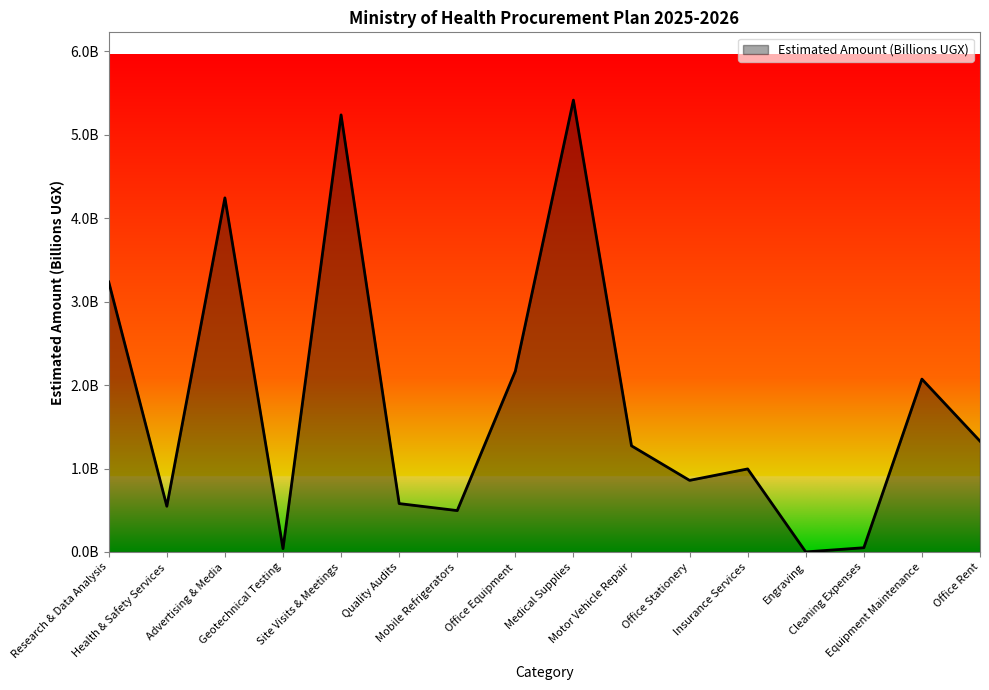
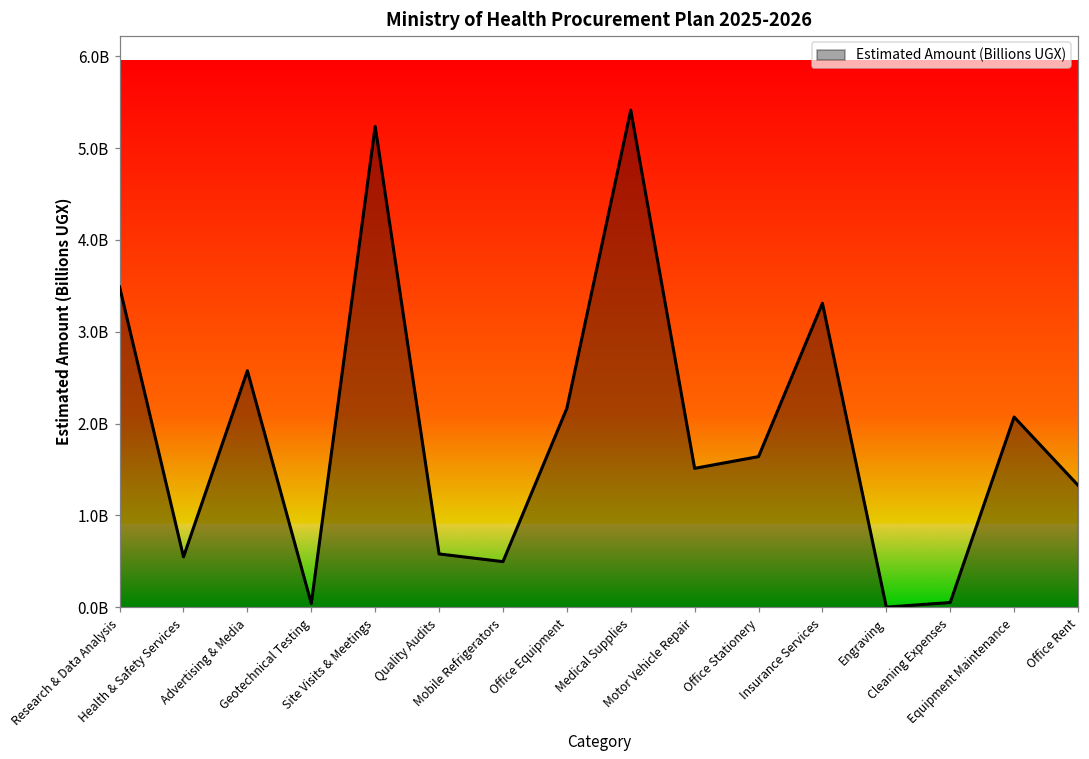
Research & Data Analysis: 3200000000 -> 3500000000
Advertising & Media: 4200000000 -> 2600000000
Motor Vehicle Repair: 1300000000 -> 1500000000
Office Stationery: 900000000 -> 1600000000
Insurance Services: 1000000000 -> 3300000000
